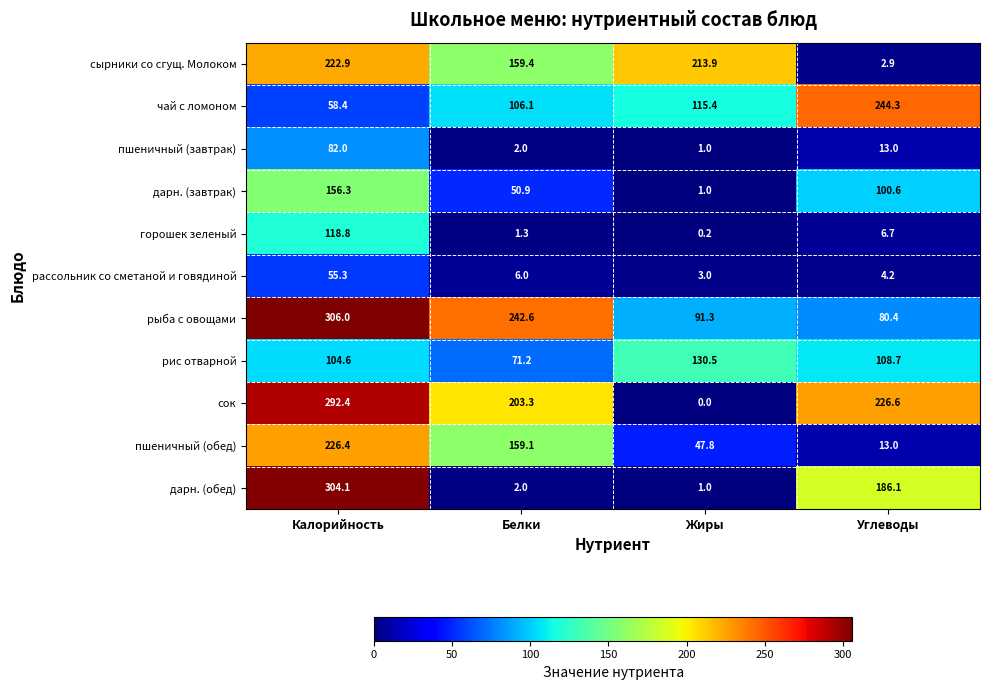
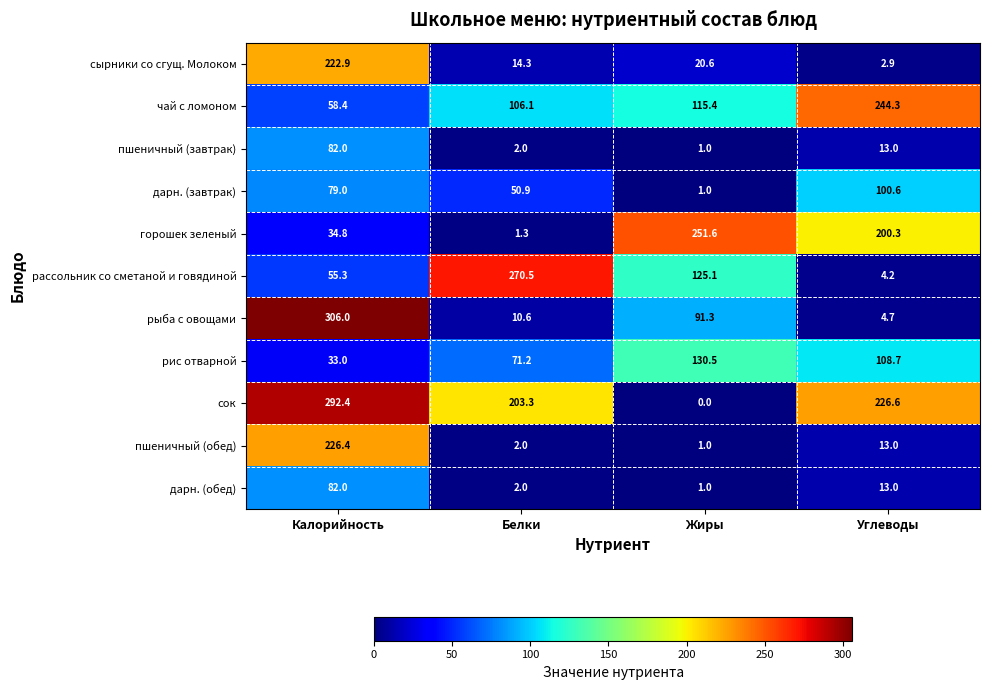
сырники со сгущ. Молоком, Белки: 159.4 -> 14.3
сырники со сгущ. Молоком, Жиры: 213.9 -> 20.6
дарн. (завтрак), Калорийность: 156.3 -> 79.0
горошек зеленый, Калорийность: 118.8 -> 34.8
горошек зеленый, Жиры: 0.2 -> 251.6
горошек зеленый, Углеводы: 6.7 -> 200.3
рассольник со сметаной и говядиной, Белки: 6.0 -> 270.5
рассольник со сметаной и говядиной, Жиры: 3.0 -> 125.1
рыба с овощами, Белки: 242.6 -> 10.6
рыба с овощами, Углеводы: 80.4 -> 4.7
рис отварной, Калорийность: 104.6 -> 33.0
пшеничный (обед), Белки: 159.1 -> 2.0
пшеничный (обед), Жиры: 47.8 -> 1.0
дарн. (обед), Калорийность: 304.1 -> 82.0
дарн. (обед), Углеводы: 186.1 -> 13.0
